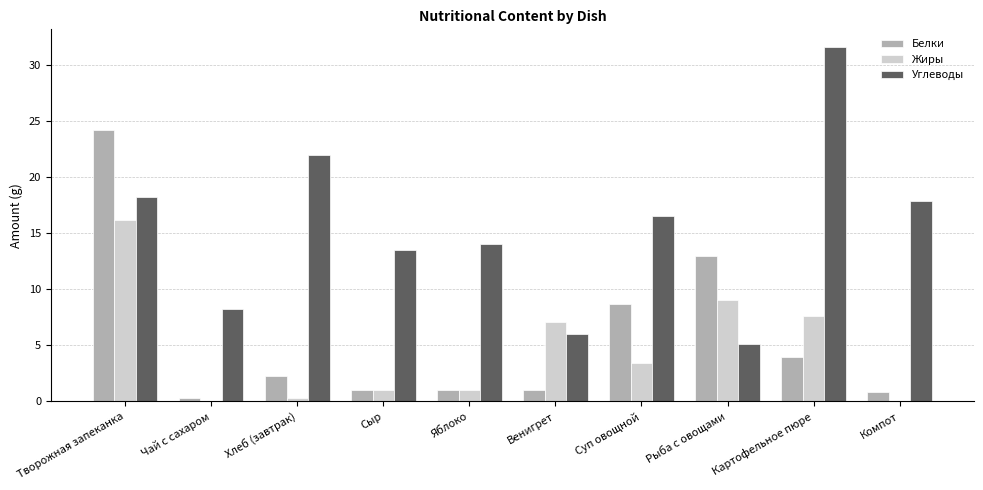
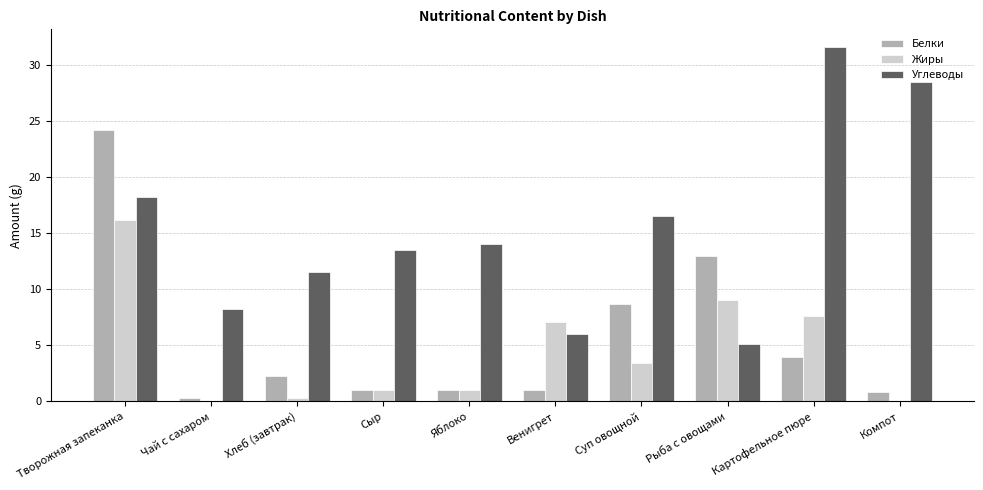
Углеводы, Хлеб (завтрак): 22.0 -> 11.5
Углеводы, Компот: 17.9 -> 28.5
